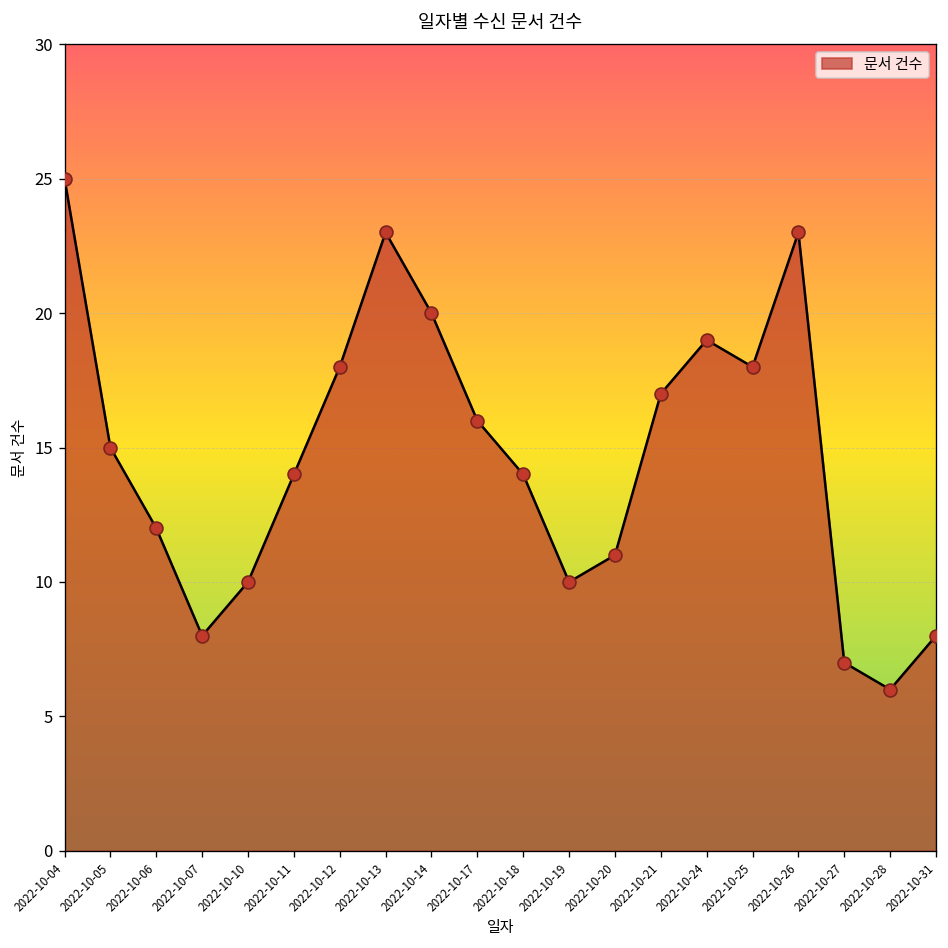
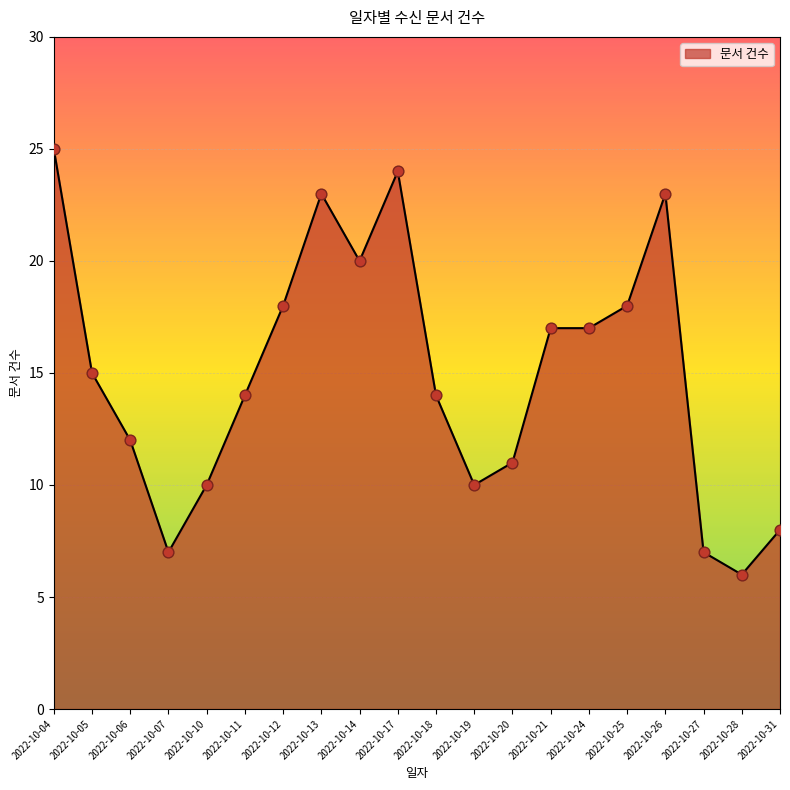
2022-10-07: 8 -> 7
2022-10-17: 16 -> 24
2022-10-24: 19 -> 17
